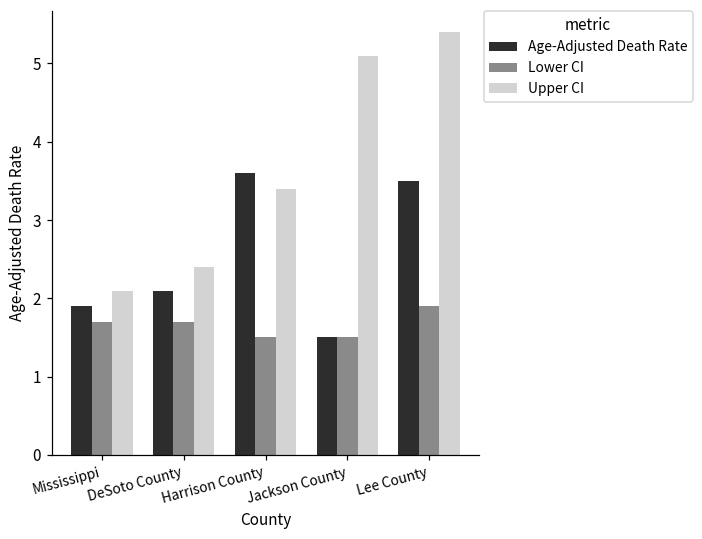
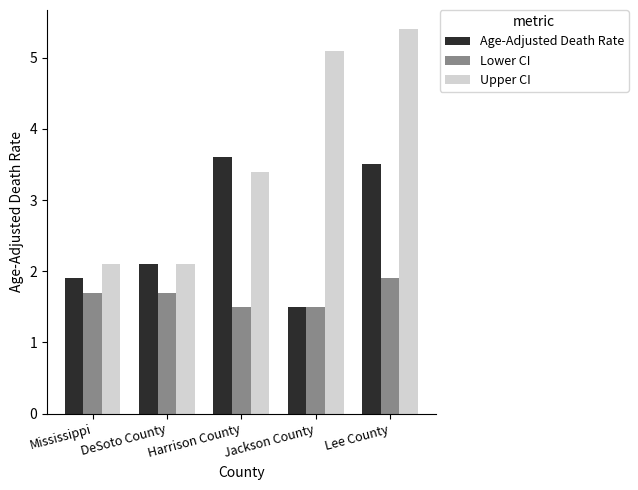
Upper CI, DeSoto County: 2.4 -> 2.1
